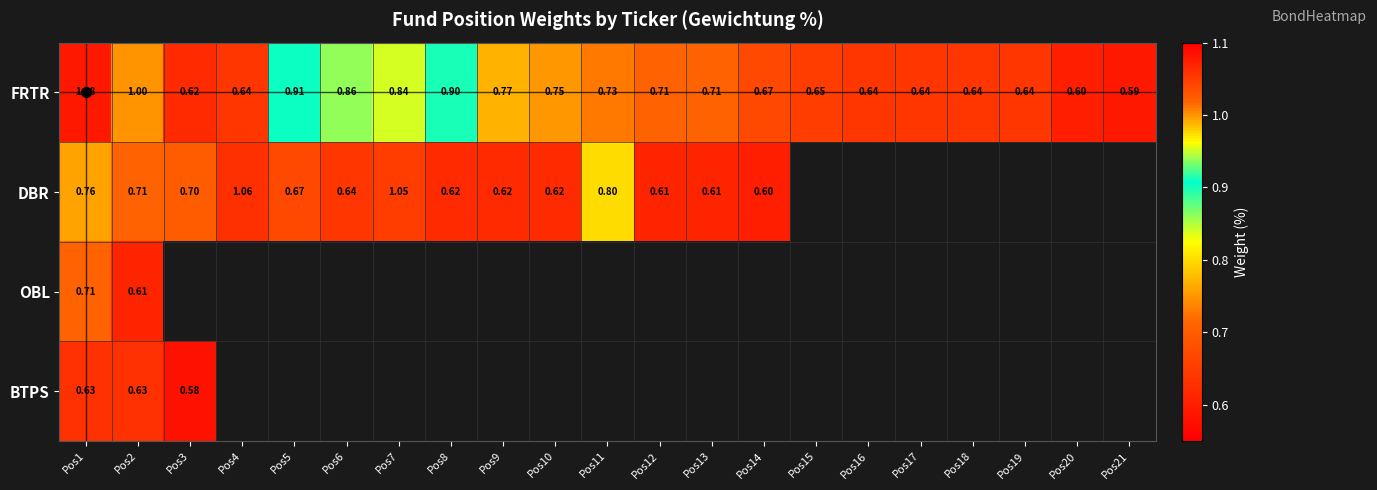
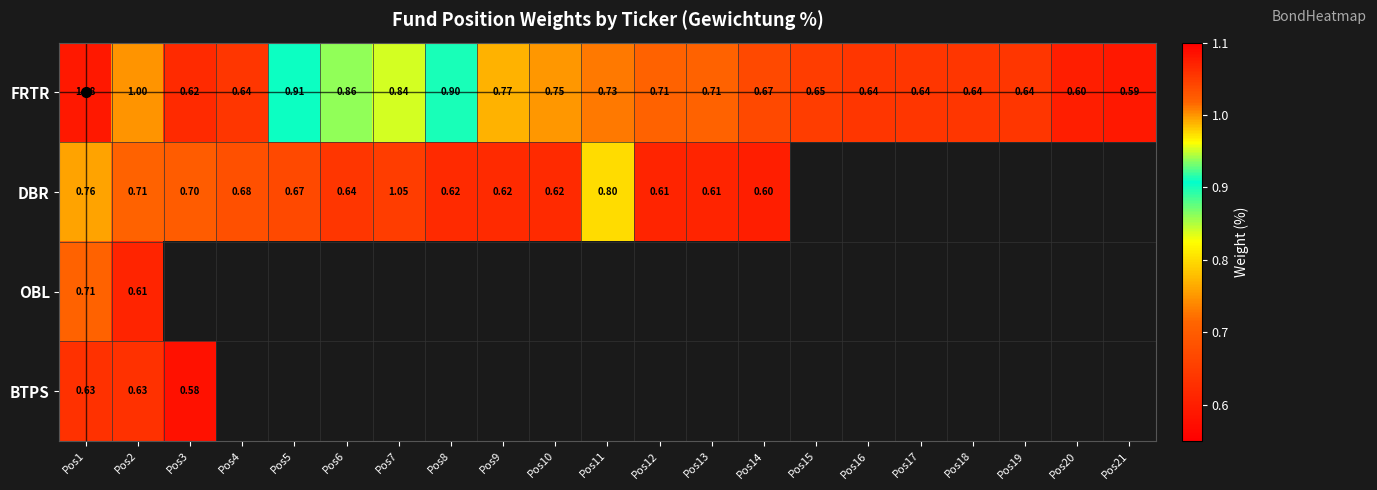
DBR, Pos4: 1.06 -> 0.68
